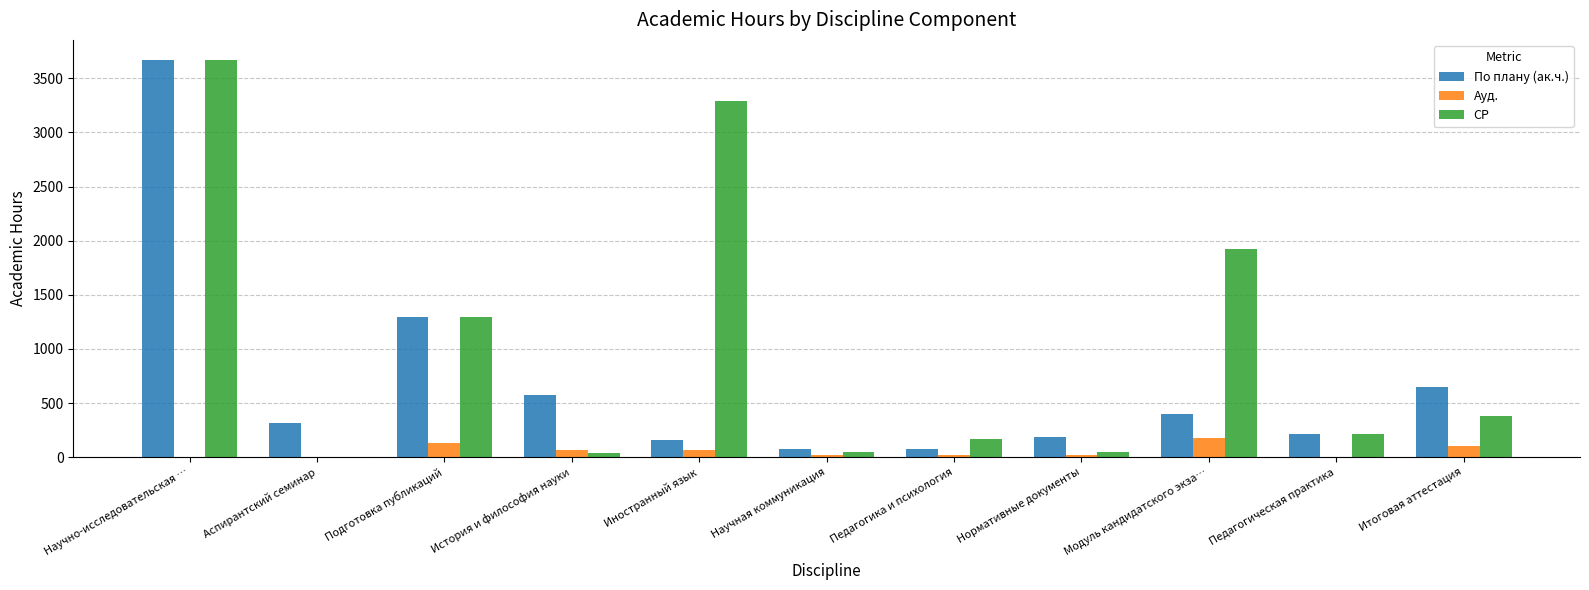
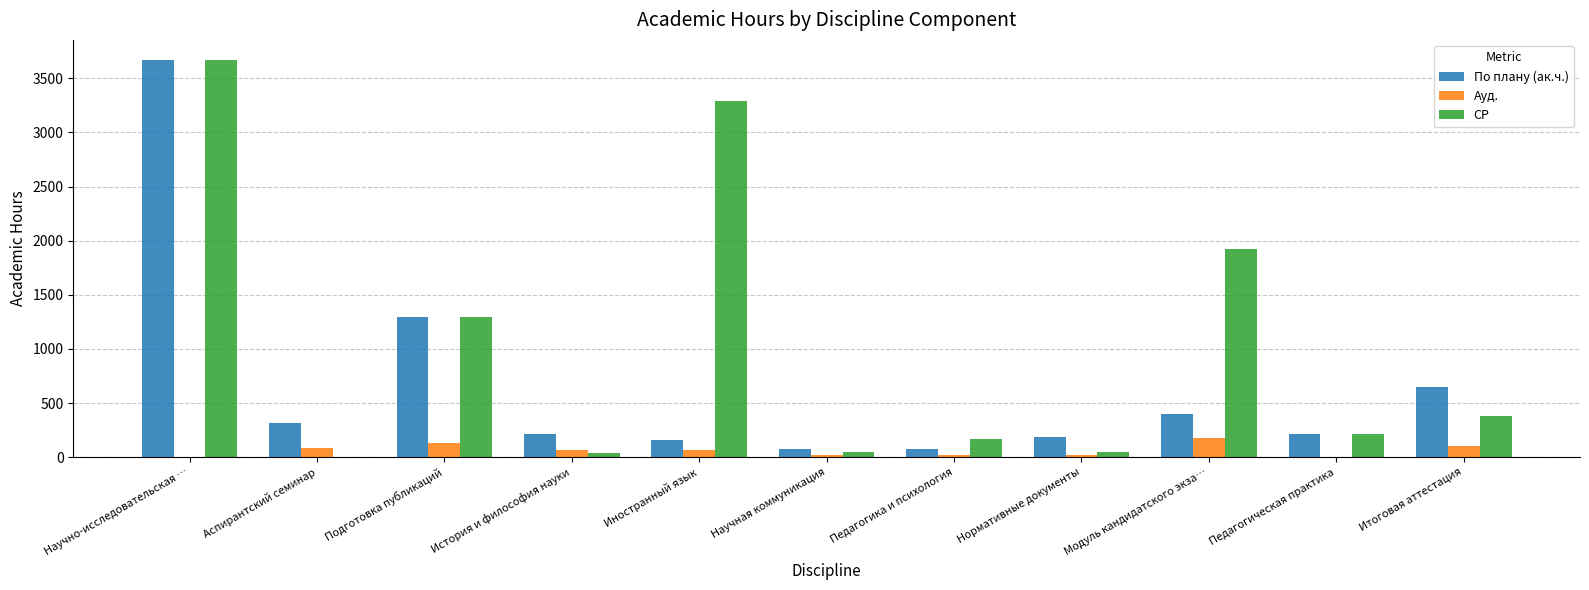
Ауд., Аспирантский семинар: 0 -> 90
По плану (ак.ч.), История и философия науки: 570 -> 220
